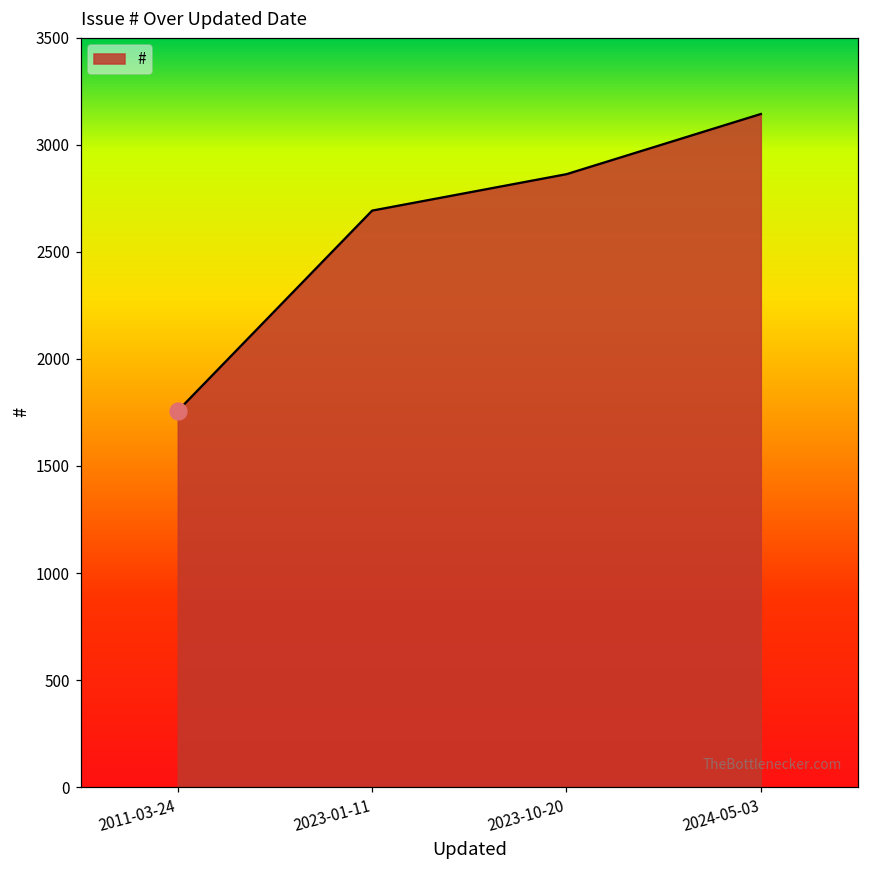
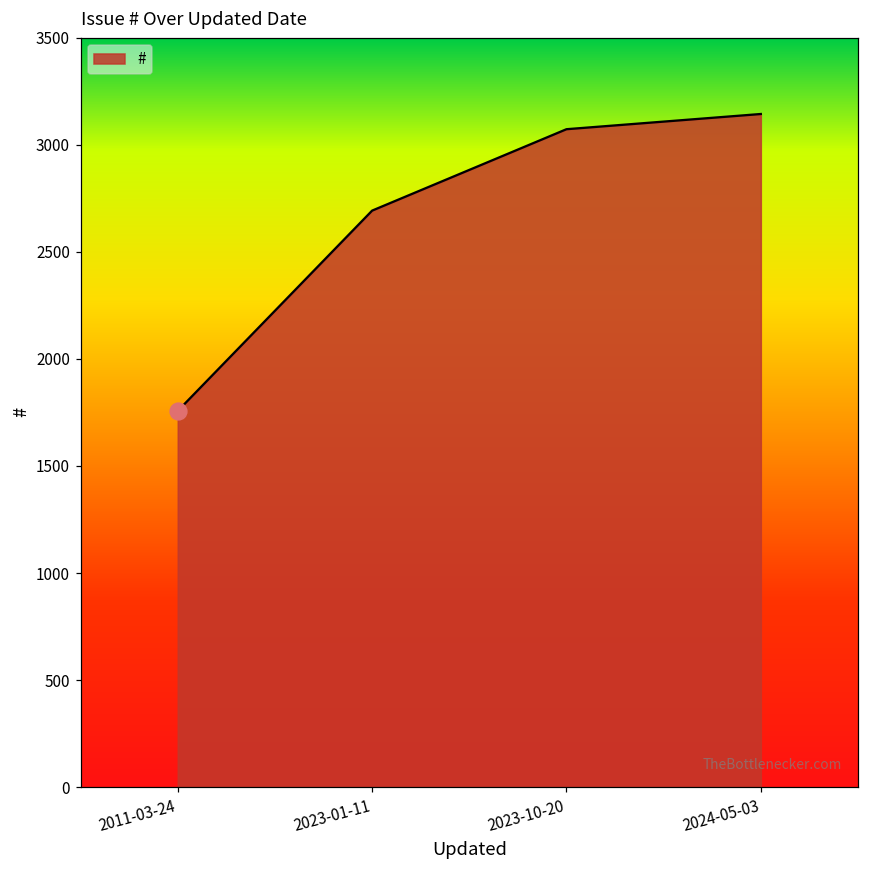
#, 2023-10-20: 2860 -> 3070
